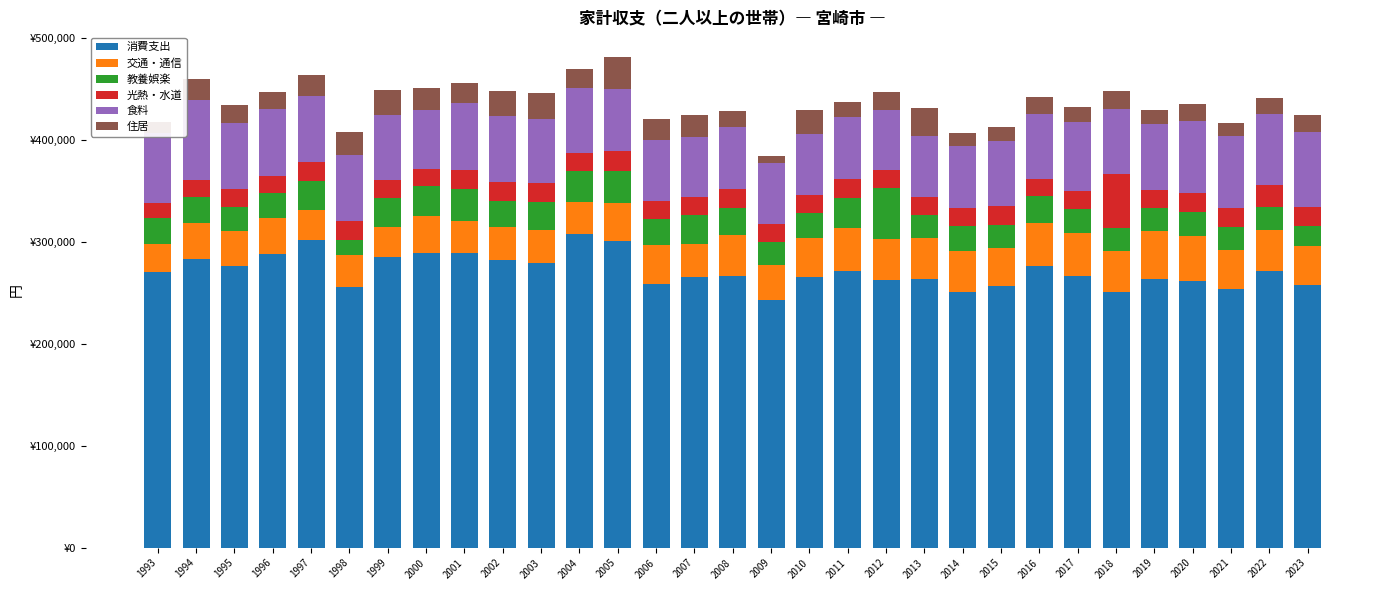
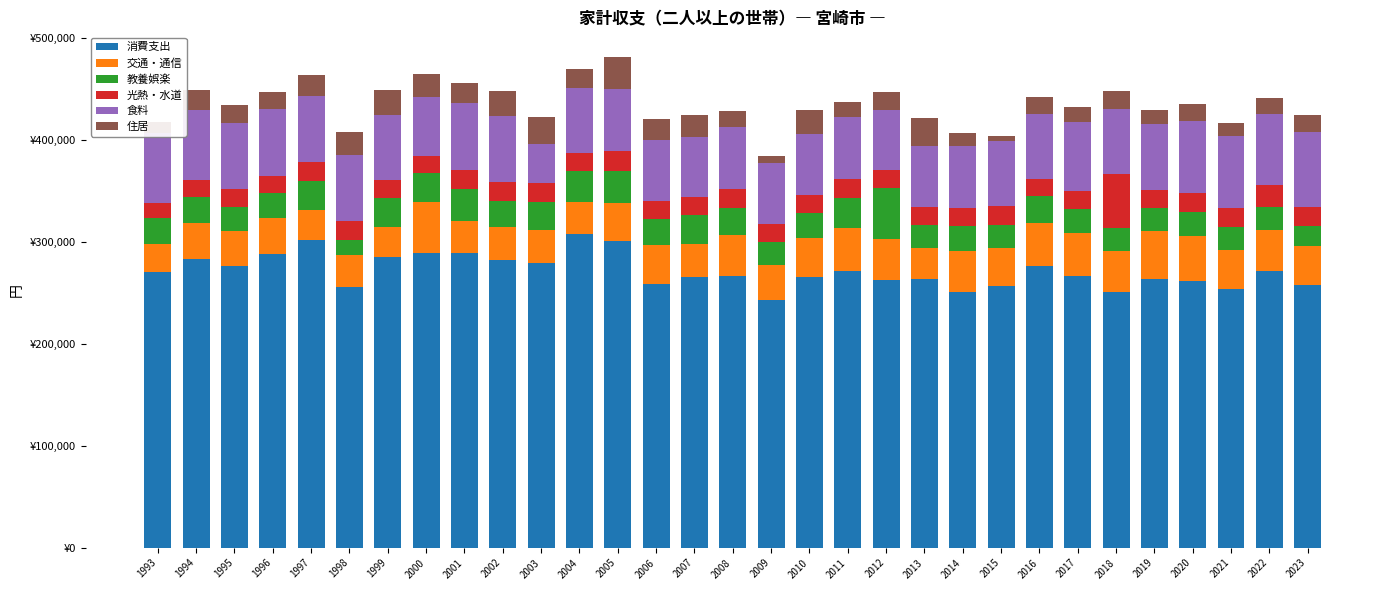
食料, 1994: ¥79,000 -> ¥69,000
交通・通信, 2000: ¥36,000 -> ¥50,000
食料, 2003: ¥63,000 -> ¥39,000
交通・通信, 2013: ¥40,000 -> ¥30,000
住居, 2015: ¥13,000 -> ¥5,000
